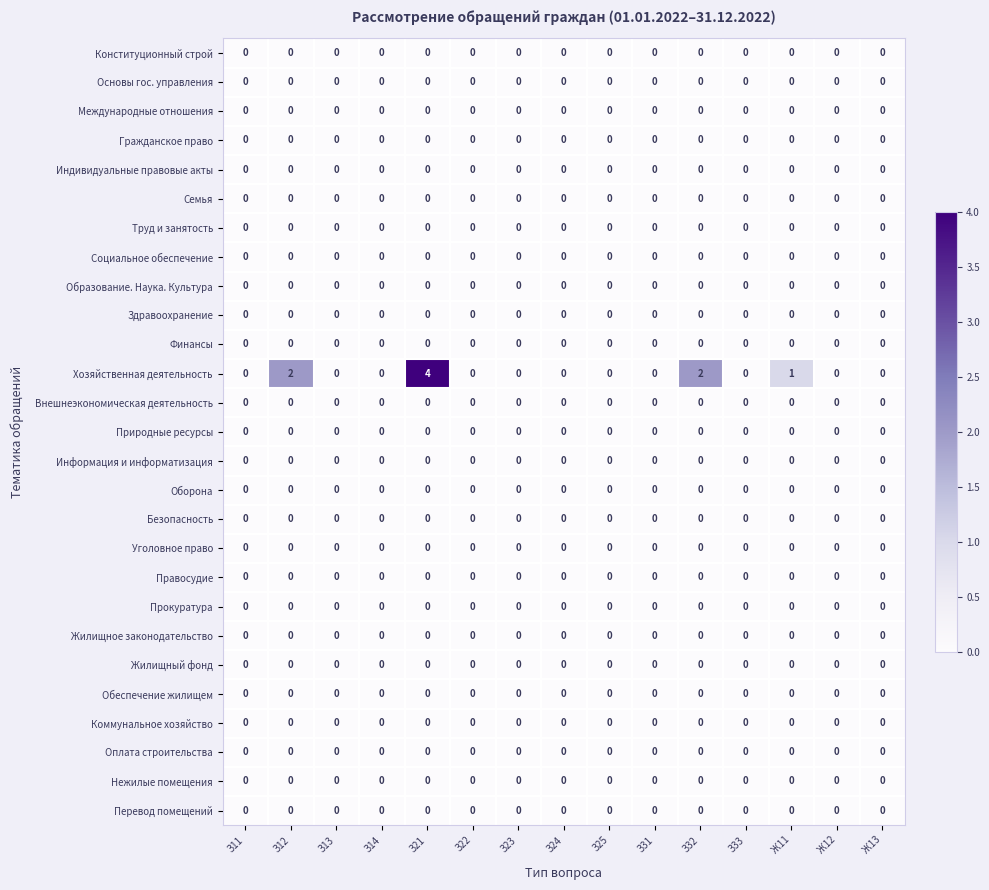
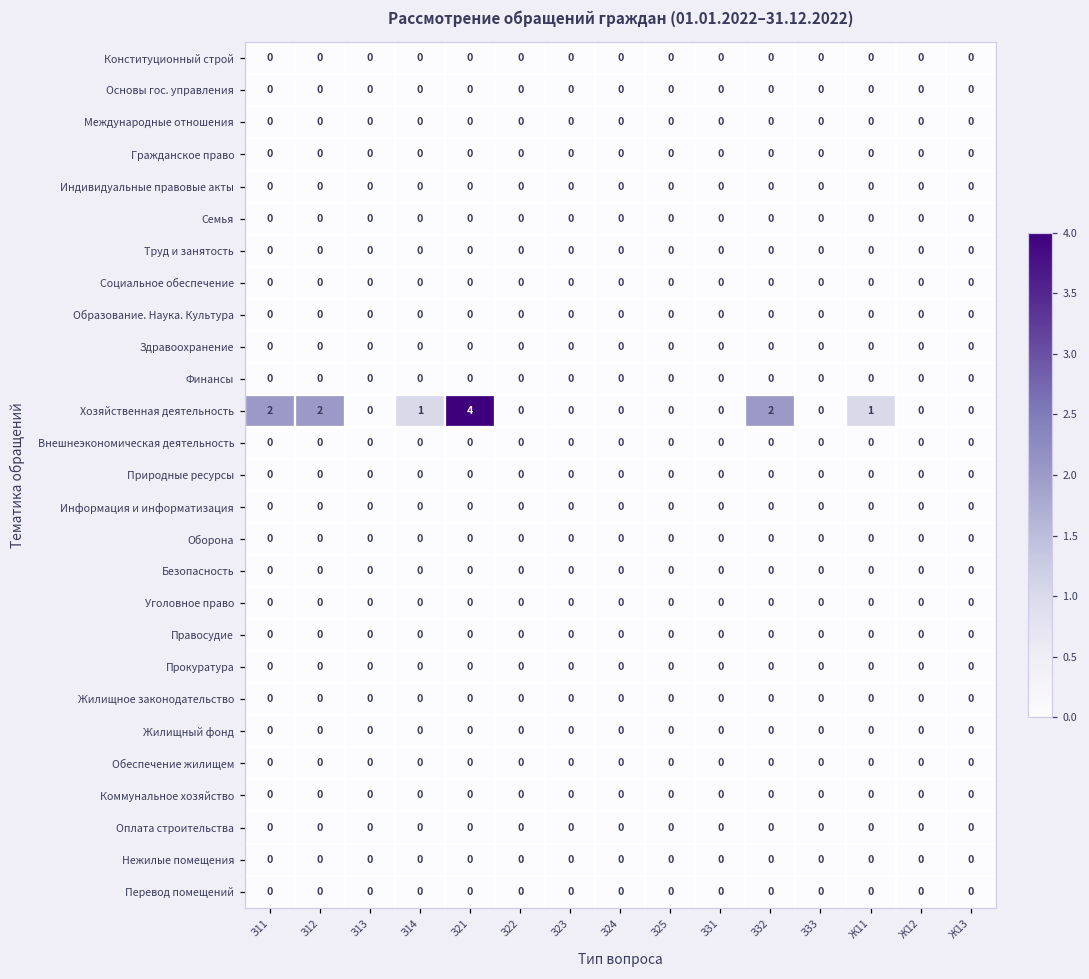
Хозяйственная деятельность, З11: 0 -> 2
Хозяйственная деятельность, З14: 0 -> 1
